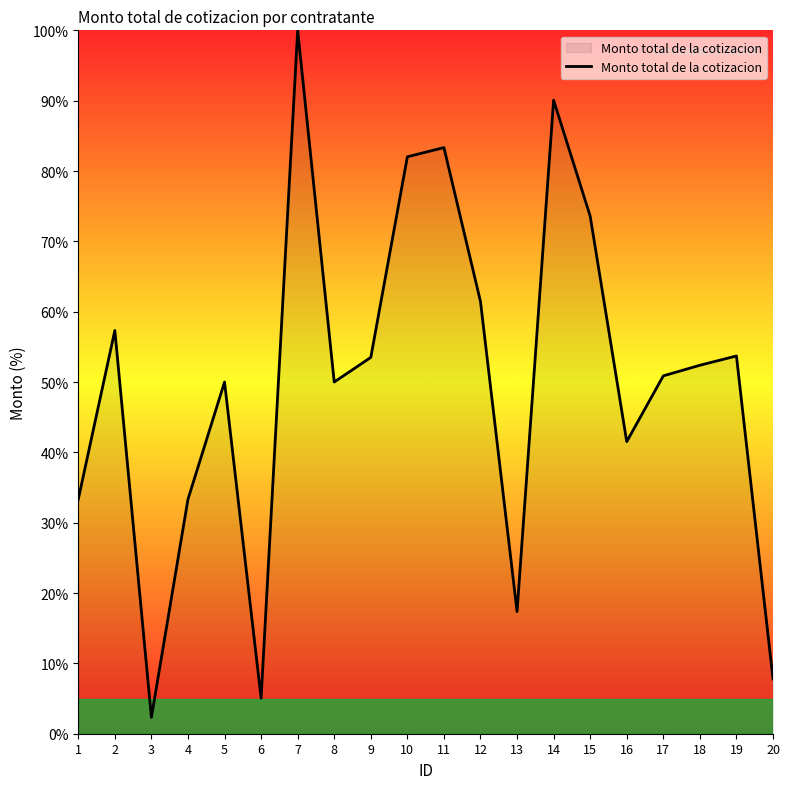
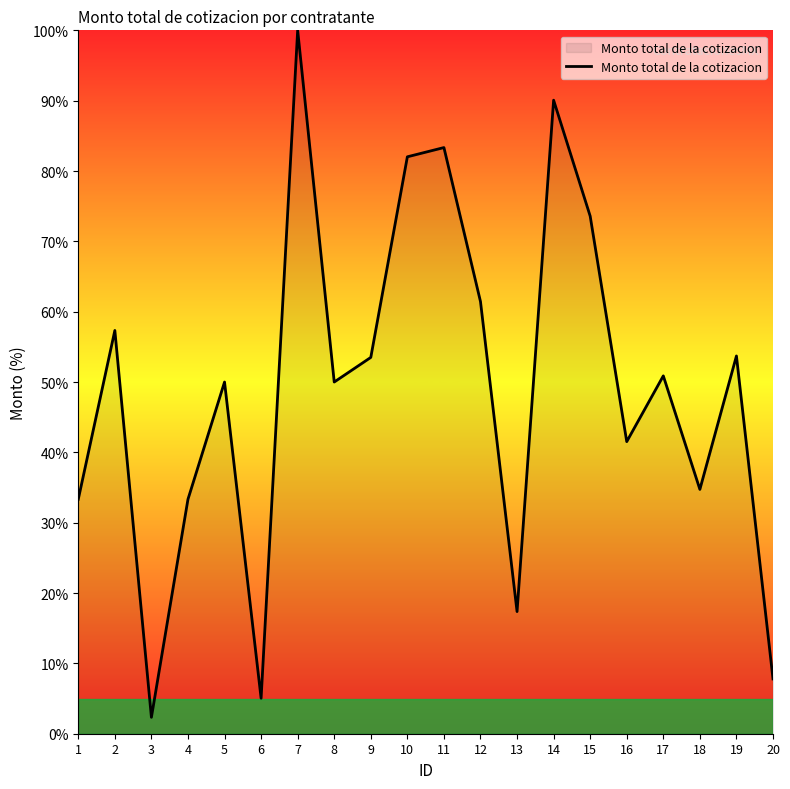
18: 52% -> 35%
